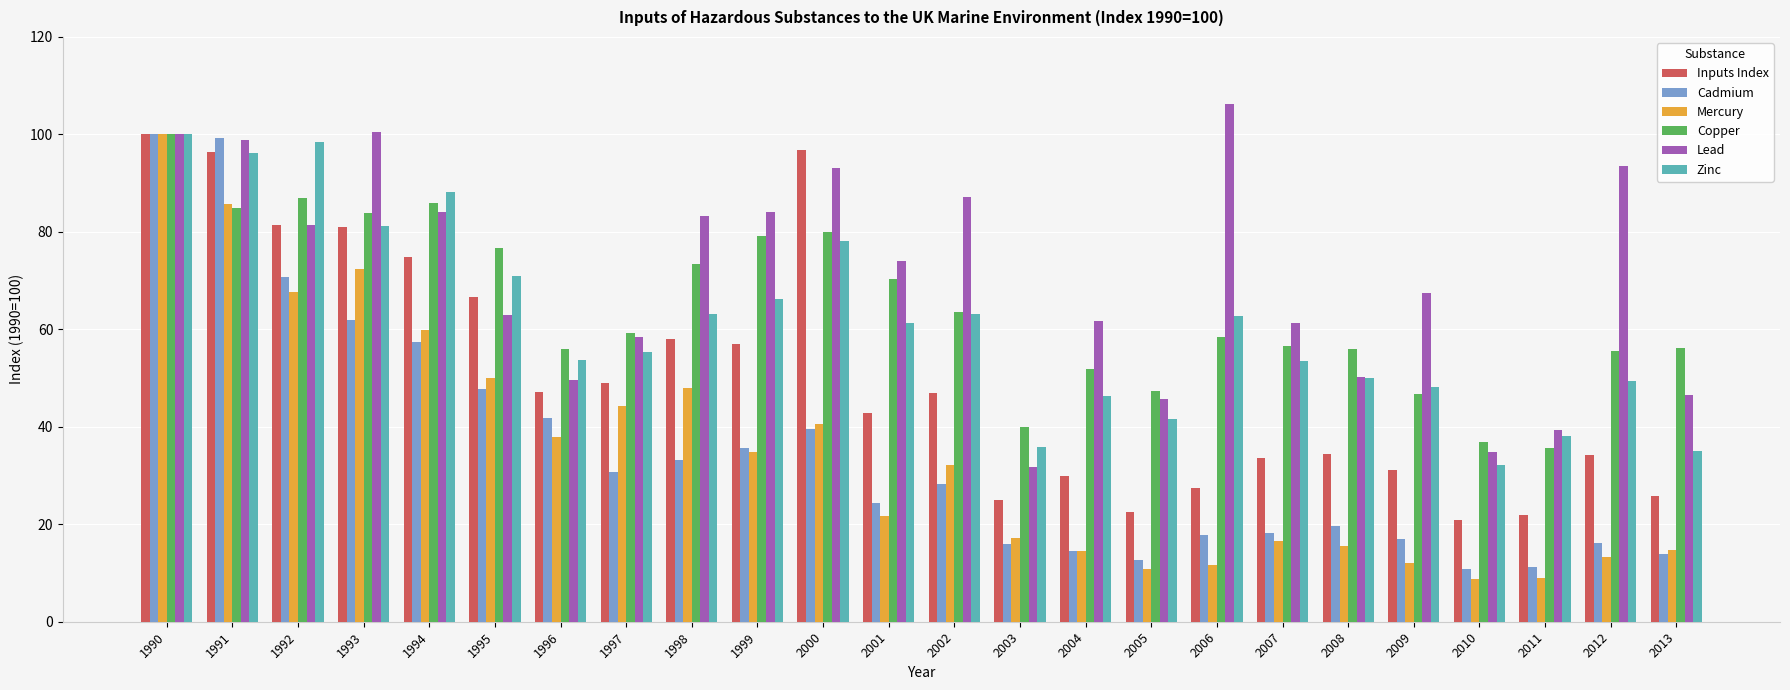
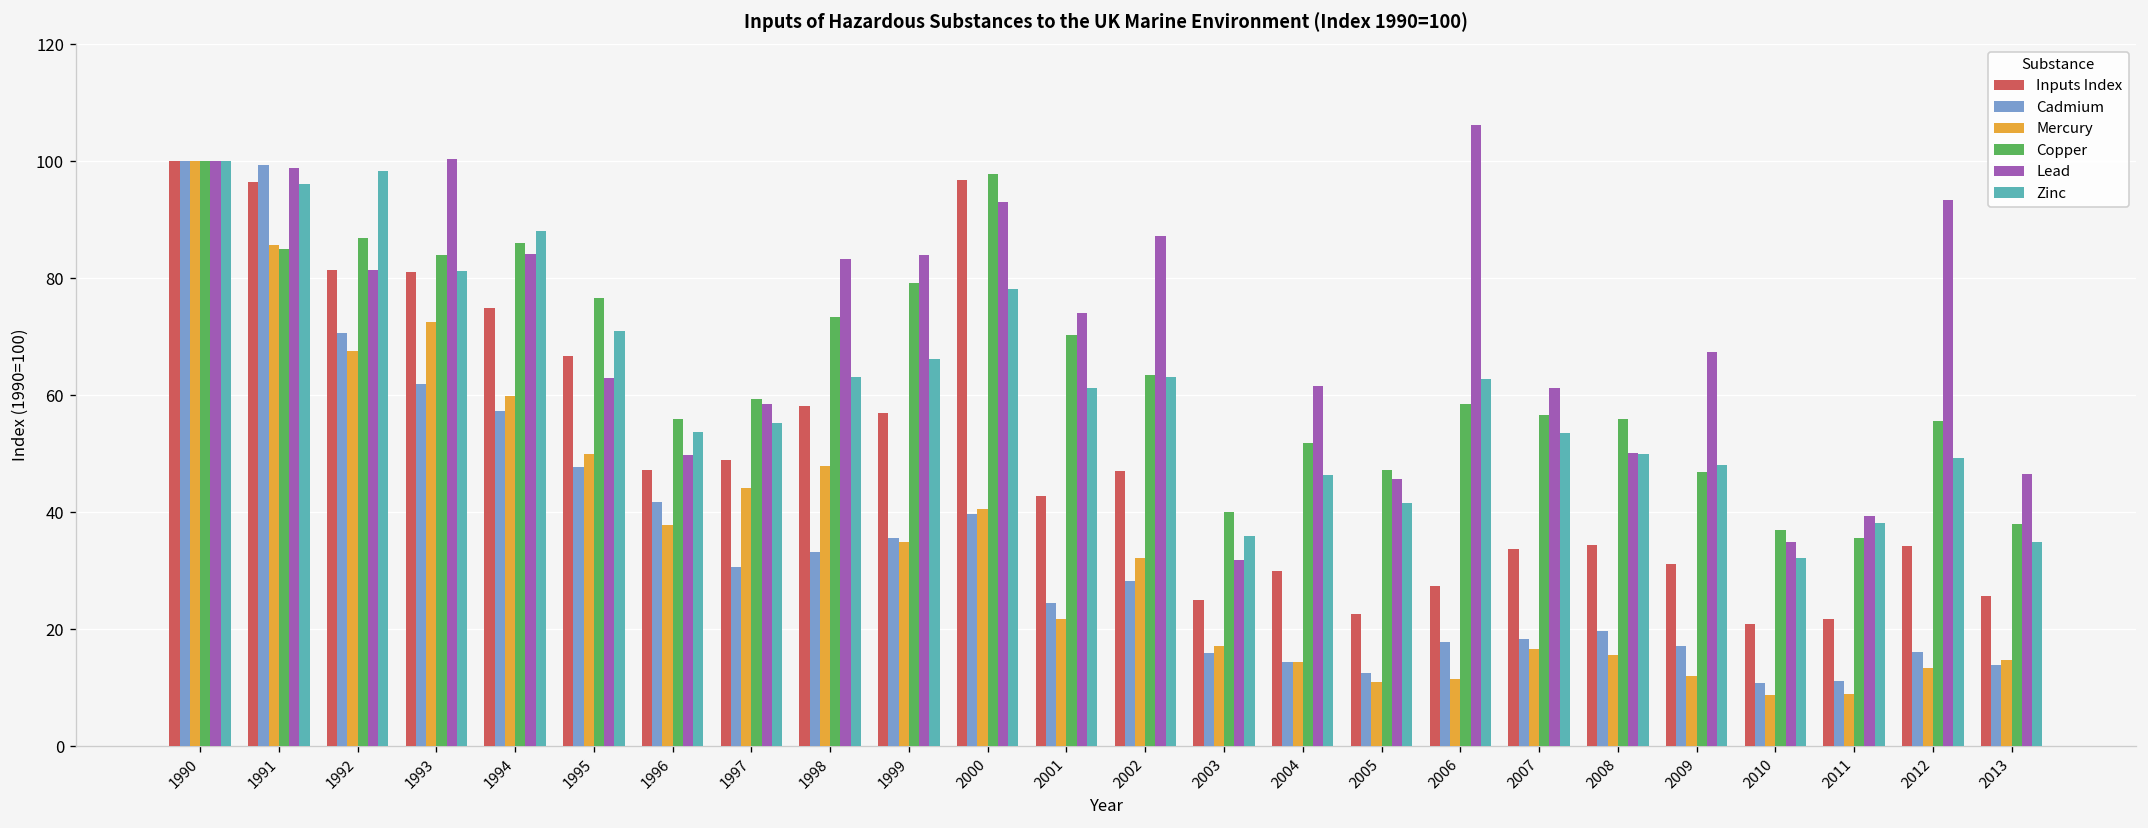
Copper, 2000: 80 -> 98
Copper, 2013: 56 -> 38
